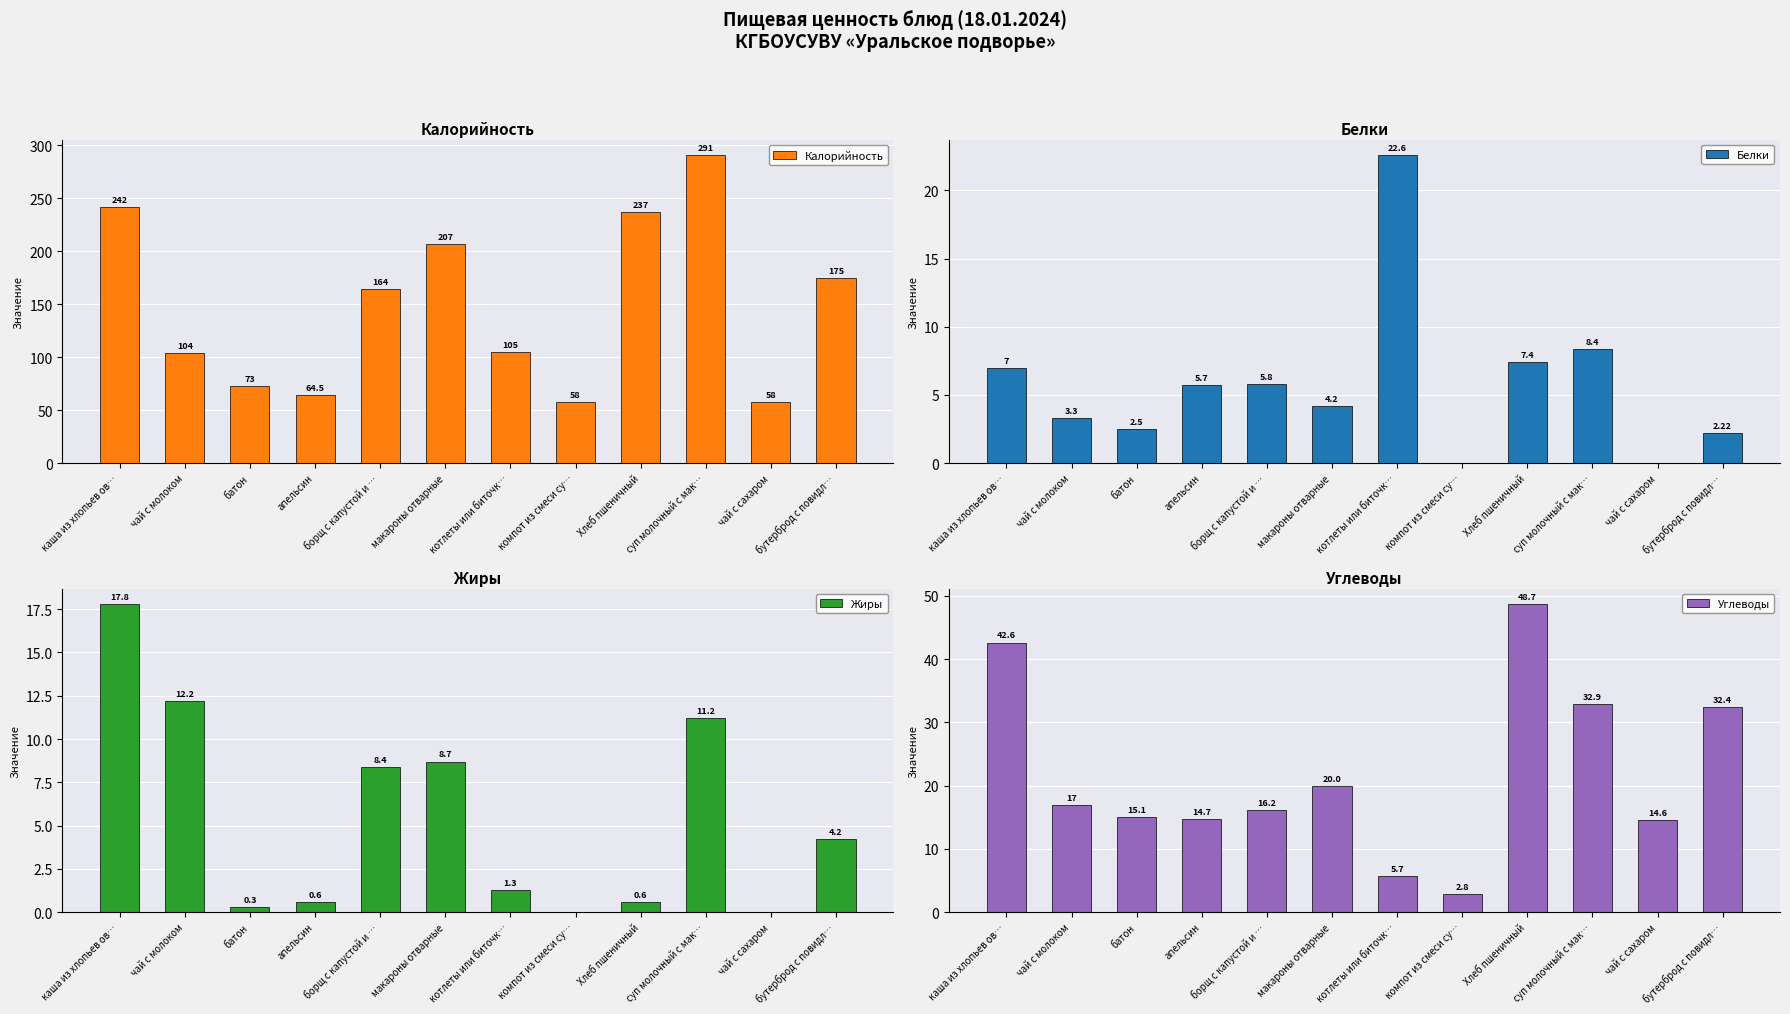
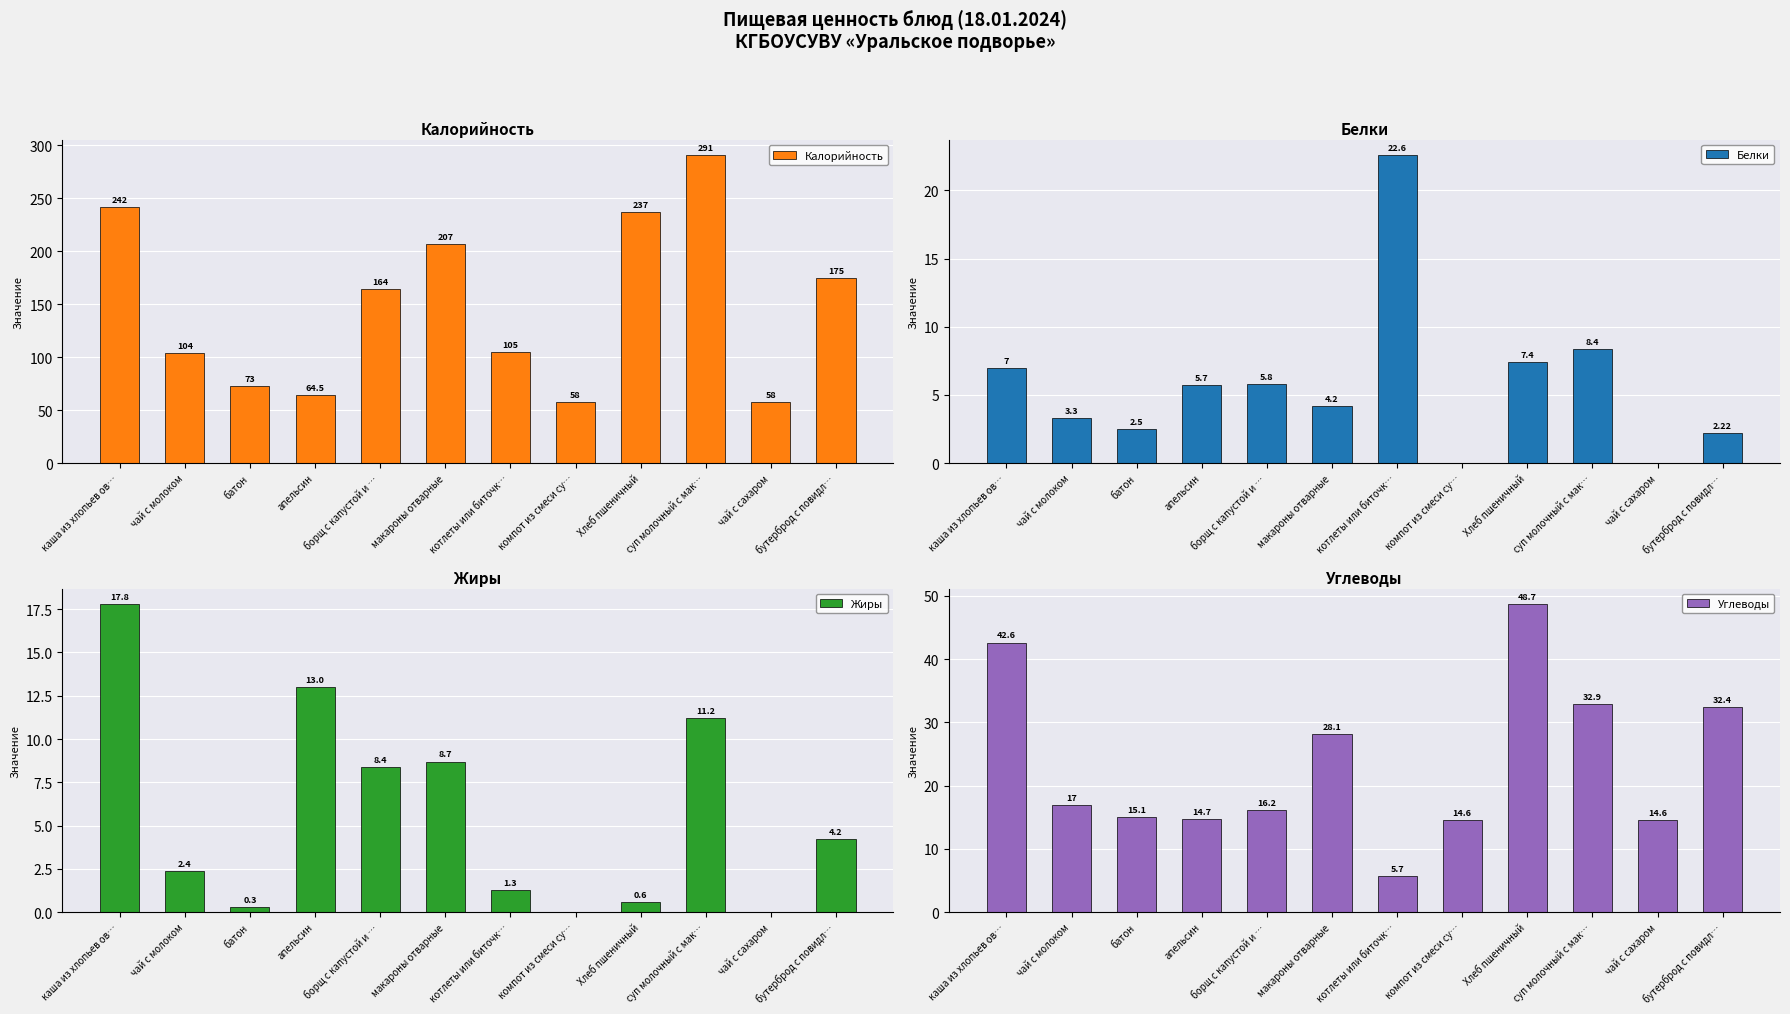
Жиры, чай с молоком: 12.2 -> 2.4
Жиры, апельсин: 0.6 -> 13.0
Углеводы, макароны отварные: 20.0 -> 28.1
Углеводы, компот из смеси су…: 2.8 -> 14.6
